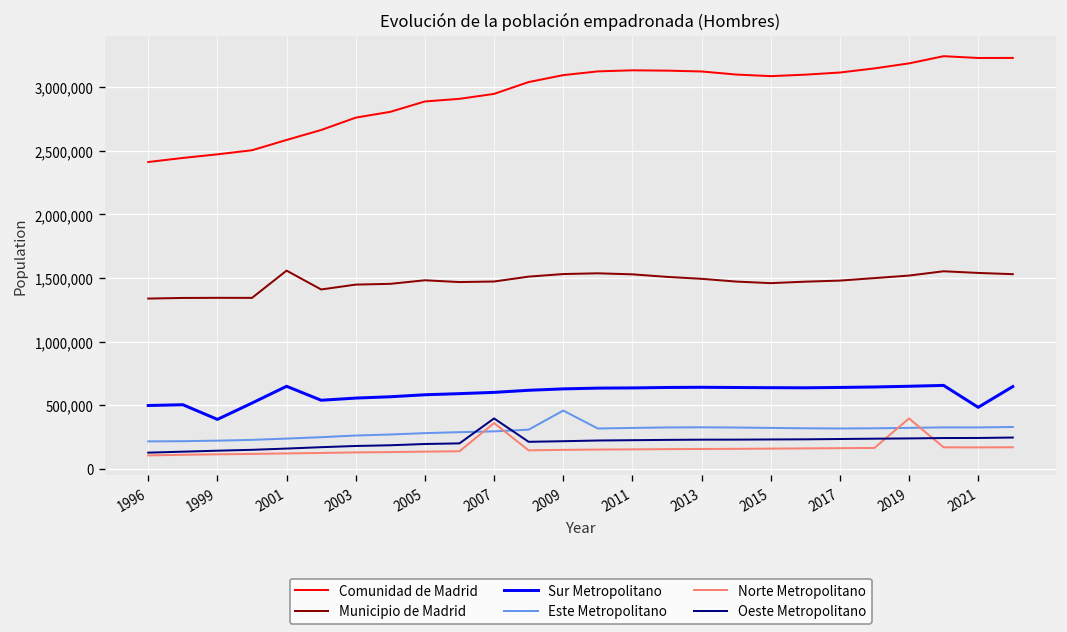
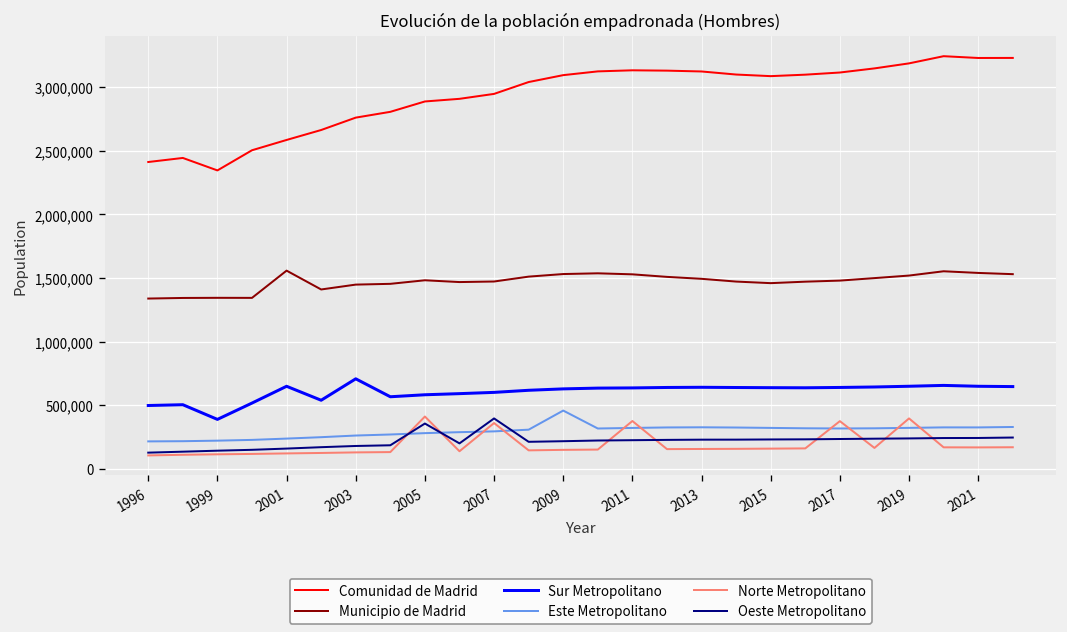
Comunidad de Madrid, 1999: 2,470,000 -> 2,350,000
Sur Metropolitano, 2003: 560,000 -> 710,000
Norte Metropolitano, 2005: 140,000 -> 410,000
Oeste Metropolitano, 2005: 200,000 -> 360,000
Norte Metropolitano, 2011: 150,000 -> 380,000
Norte Metropolitano, 2017: 160,000 -> 380,000
Sur Metropolitano, 2021: 480,000 -> 650,000
